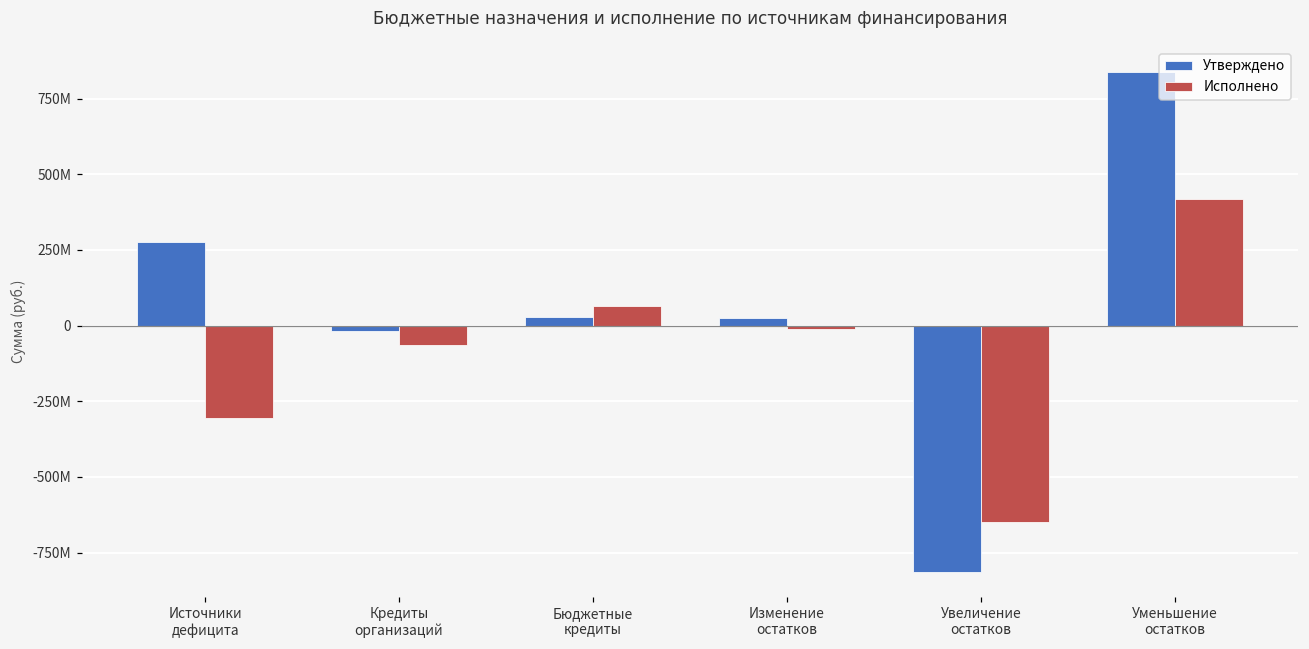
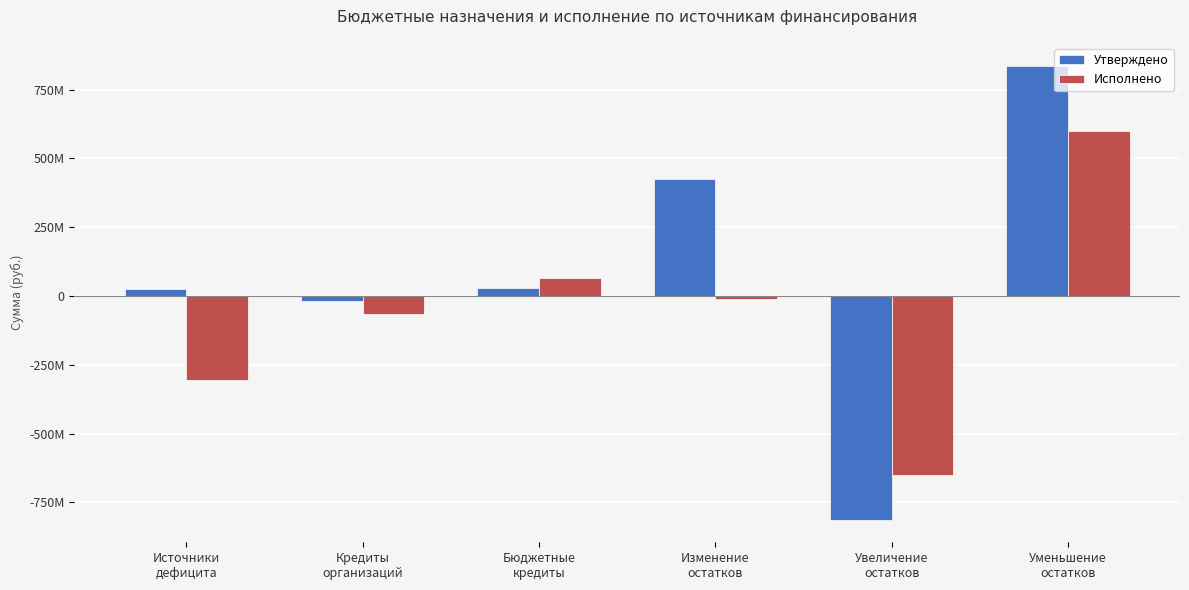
Утверждено, Источники дефицита: 280000000 -> 30000000
Утверждено, Изменение остатков: 30000000 -> 430000000
Исполнено, Уменьшение остатков: 420000000 -> 600000000
